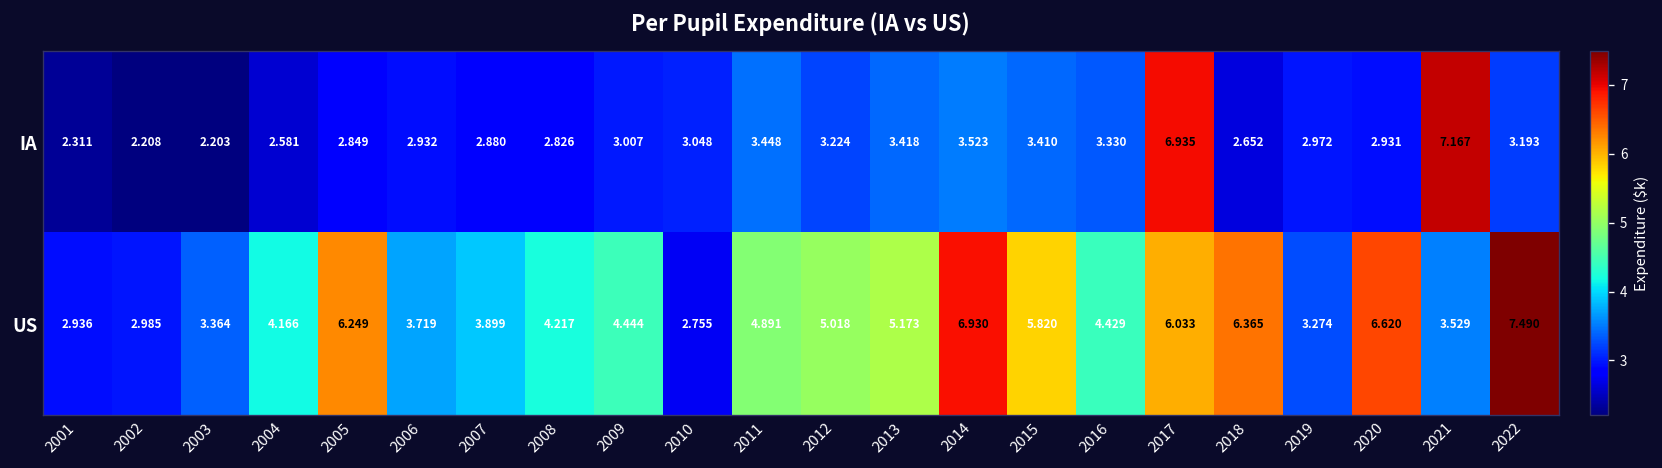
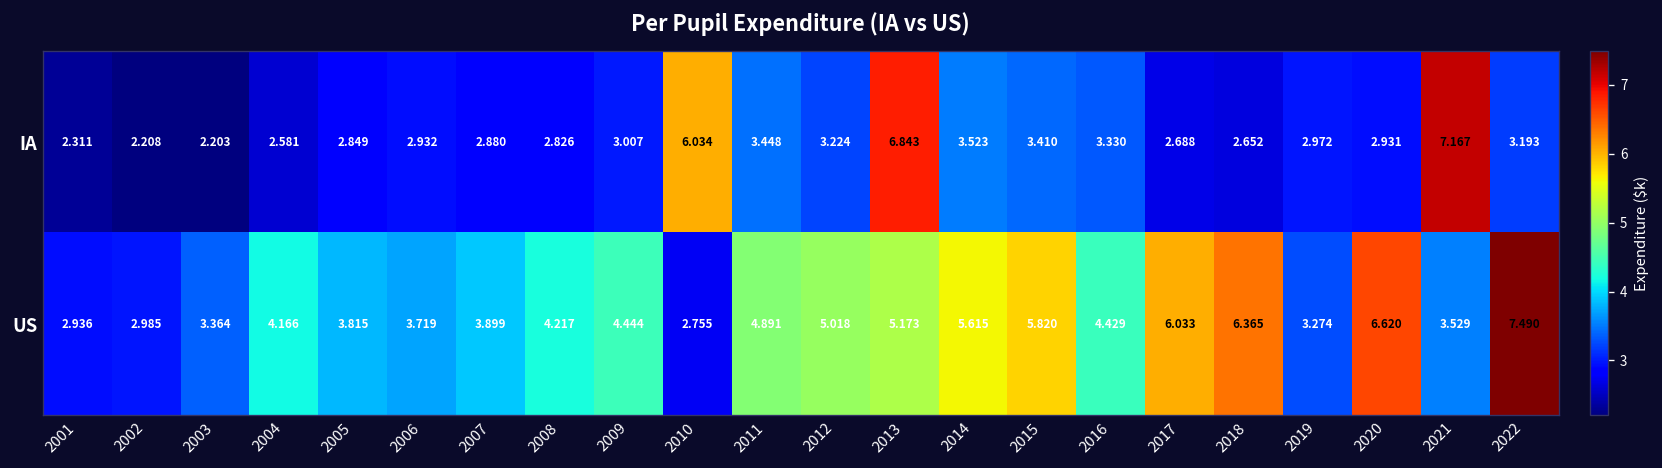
IA, 2010: 3.048 -> 6.034
IA, 2013: 3.418 -> 6.843
IA, 2017: 6.935 -> 2.688
US, 2005: 6.249 -> 3.815
US, 2014: 6.930 -> 5.615
